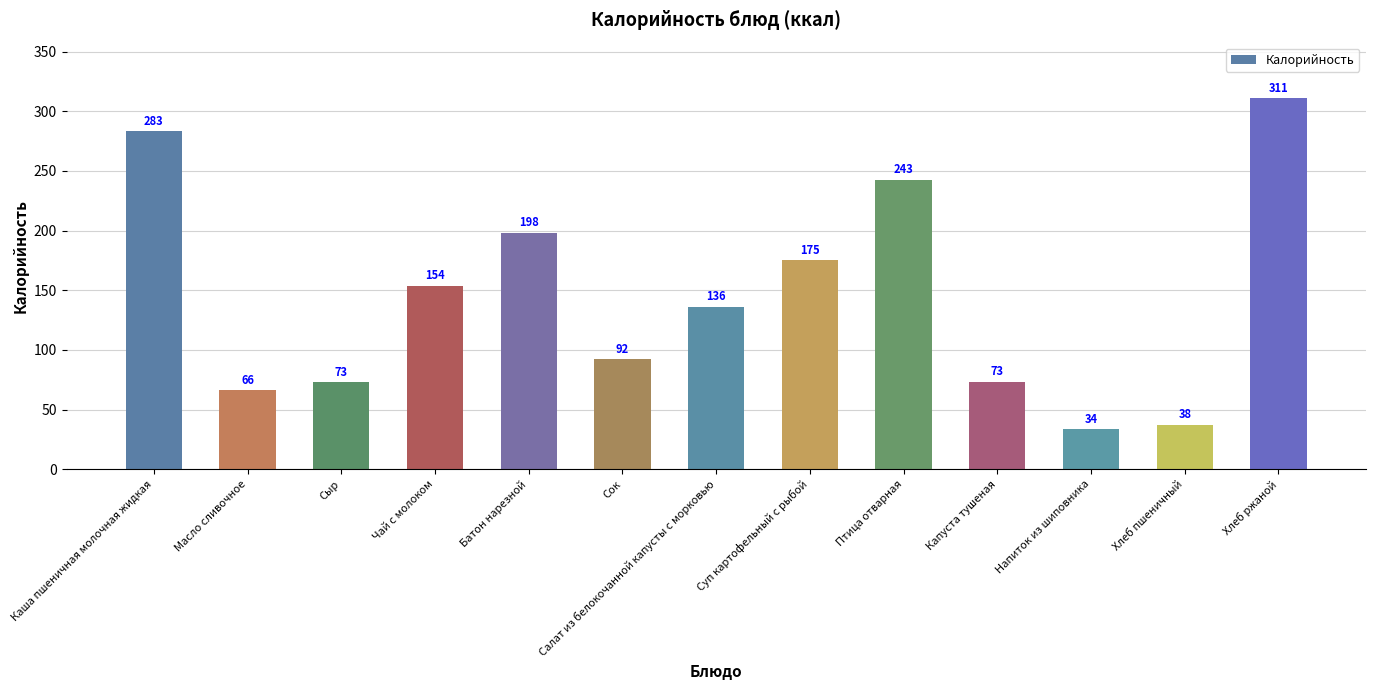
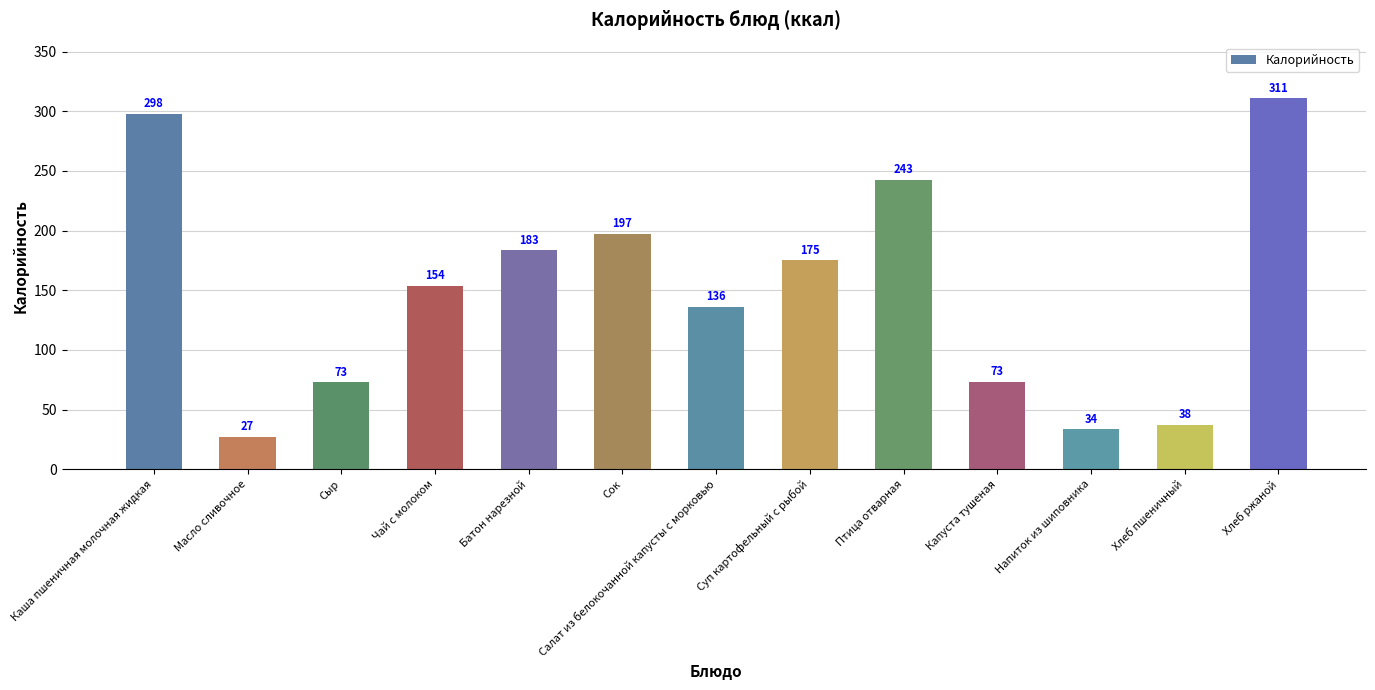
Каша пшеничная молочная жидкая: 283 -> 298
Масло сливочное: 66 -> 27
Батон нарезной: 198 -> 183
Сок: 92 -> 197
